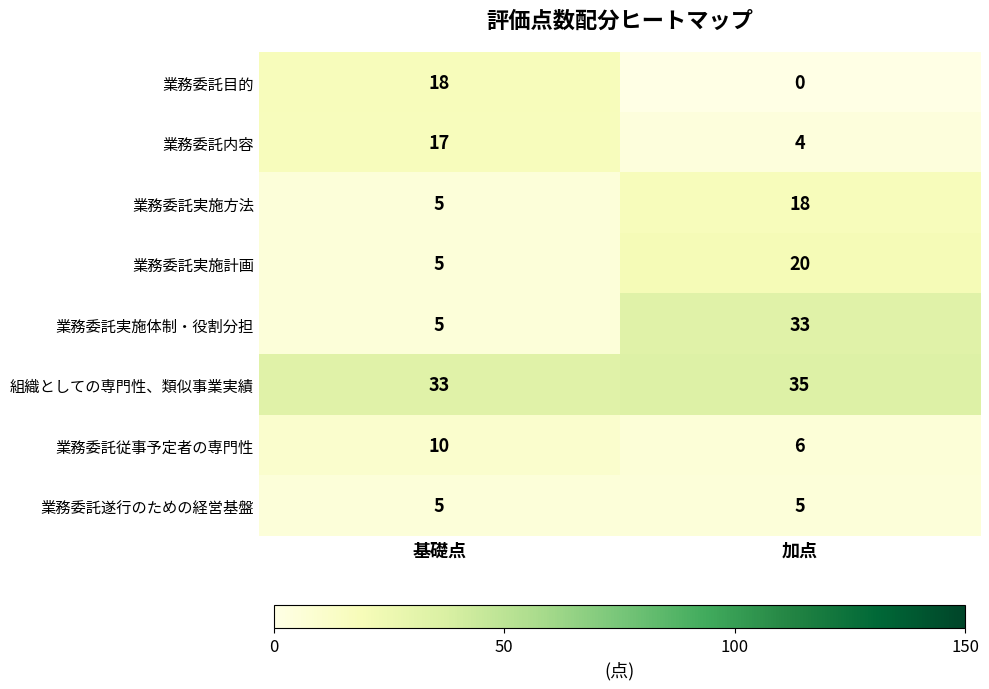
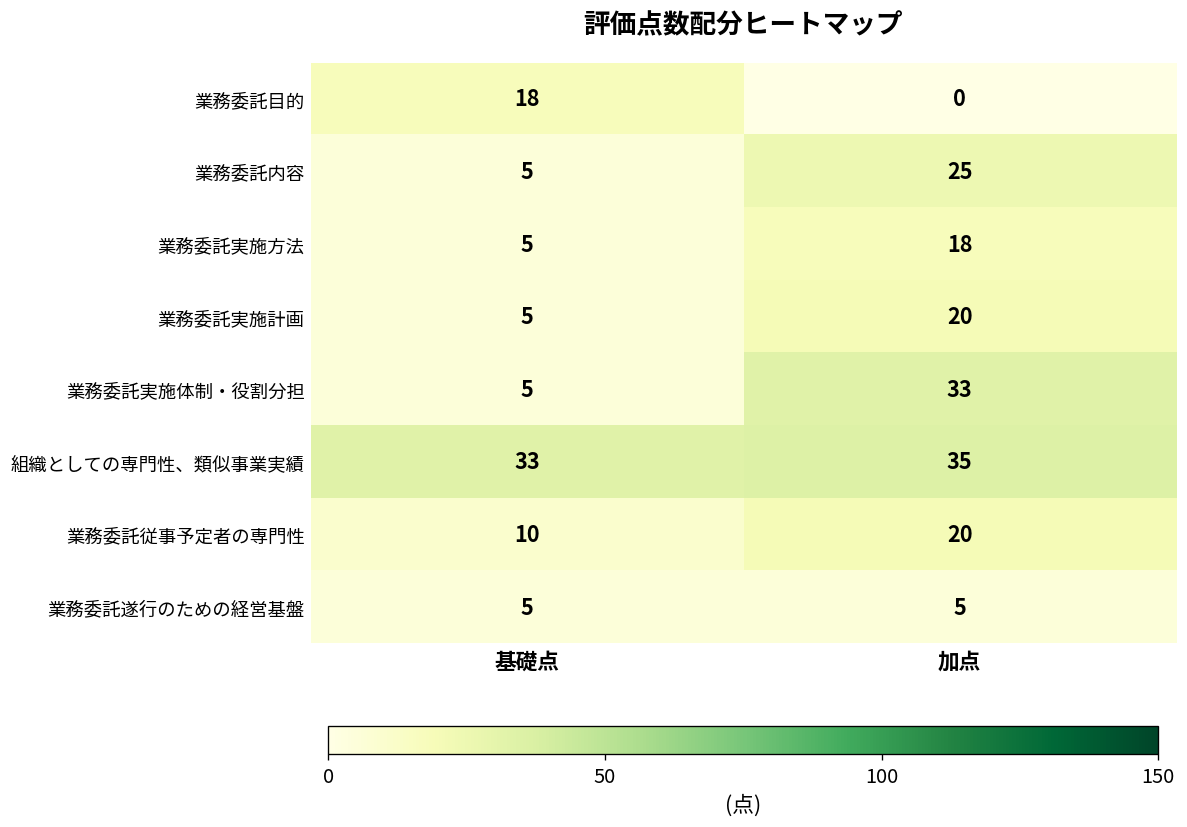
業務委託内容, 基礎点: 17 -> 5
業務委託内容, 加点: 4 -> 25
業務委託従事予定者の専門性, 加点: 6 -> 20
